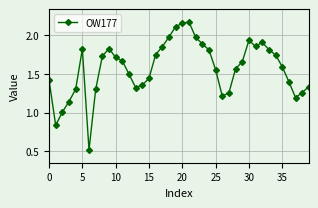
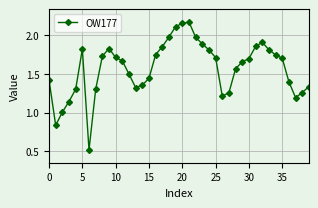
25: 1.6 -> 1.7
30: 1.9 -> 1.7
35: 1.6 -> 1.7
